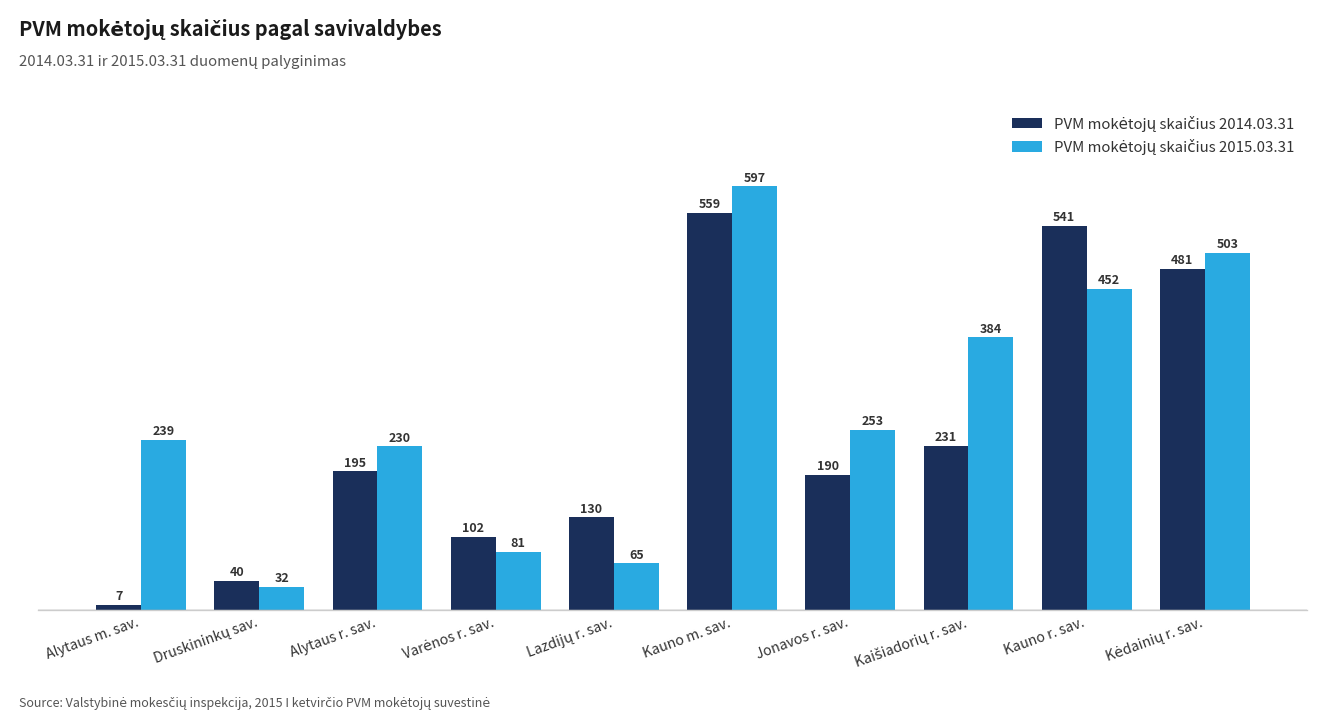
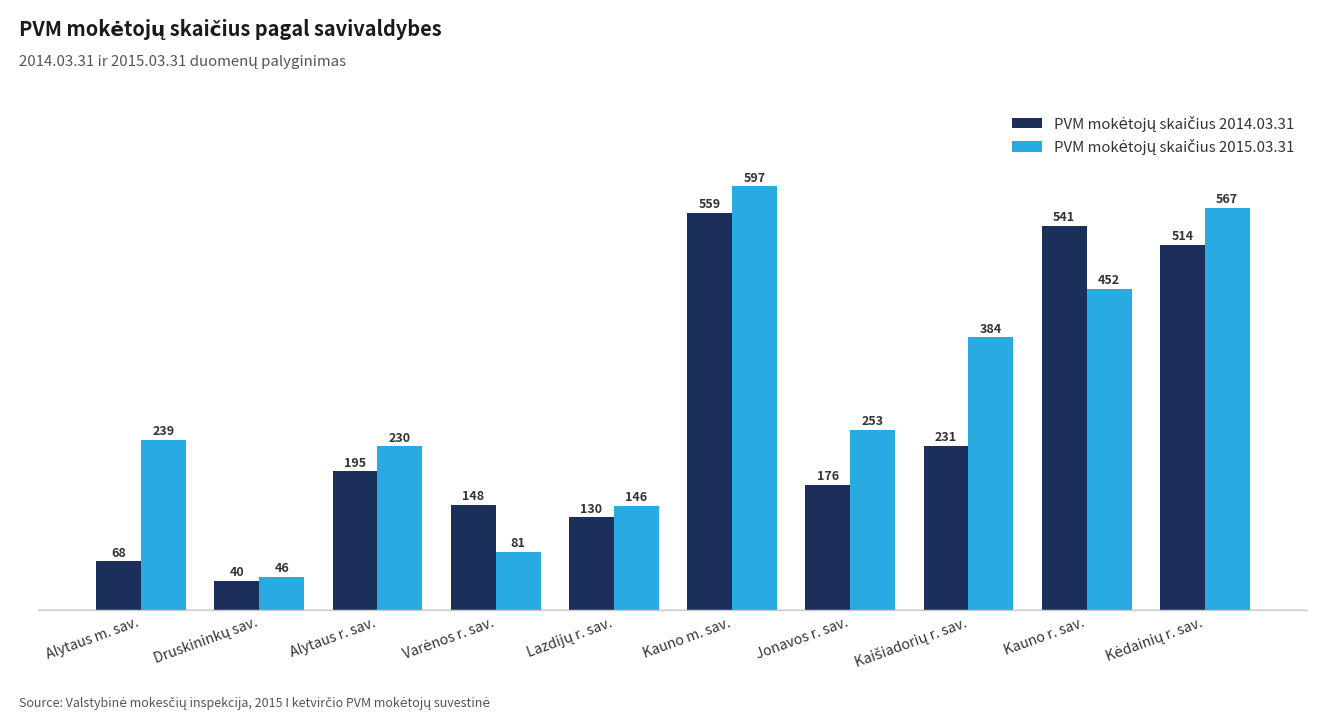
PVM mokėtojų skaičius 2014.03.31, Alytaus m. sav.: 7 -> 68
PVM mokėtojų skaičius 2015.03.31, Druskininkų sav.: 32 -> 46
PVM mokėtojų skaičius 2014.03.31, Varėnos r. sav.: 102 -> 148
PVM mokėtojų skaičius 2015.03.31, Lazdijų r. sav.: 65 -> 146
PVM mokėtojų skaičius 2014.03.31, Jonavos r. sav.: 190 -> 176
PVM mokėtojų skaičius 2014.03.31, Kėdainių r. sav.: 481 -> 514
PVM mokėtojų skaičius 2015.03.31, Kėdainių r. sav.: 503 -> 567
